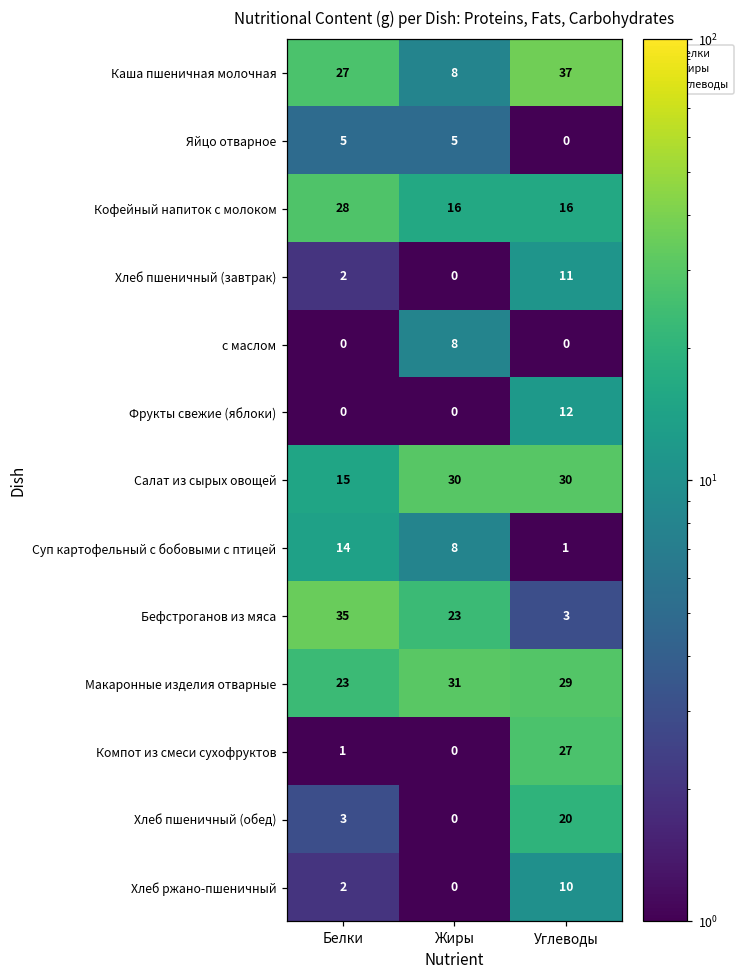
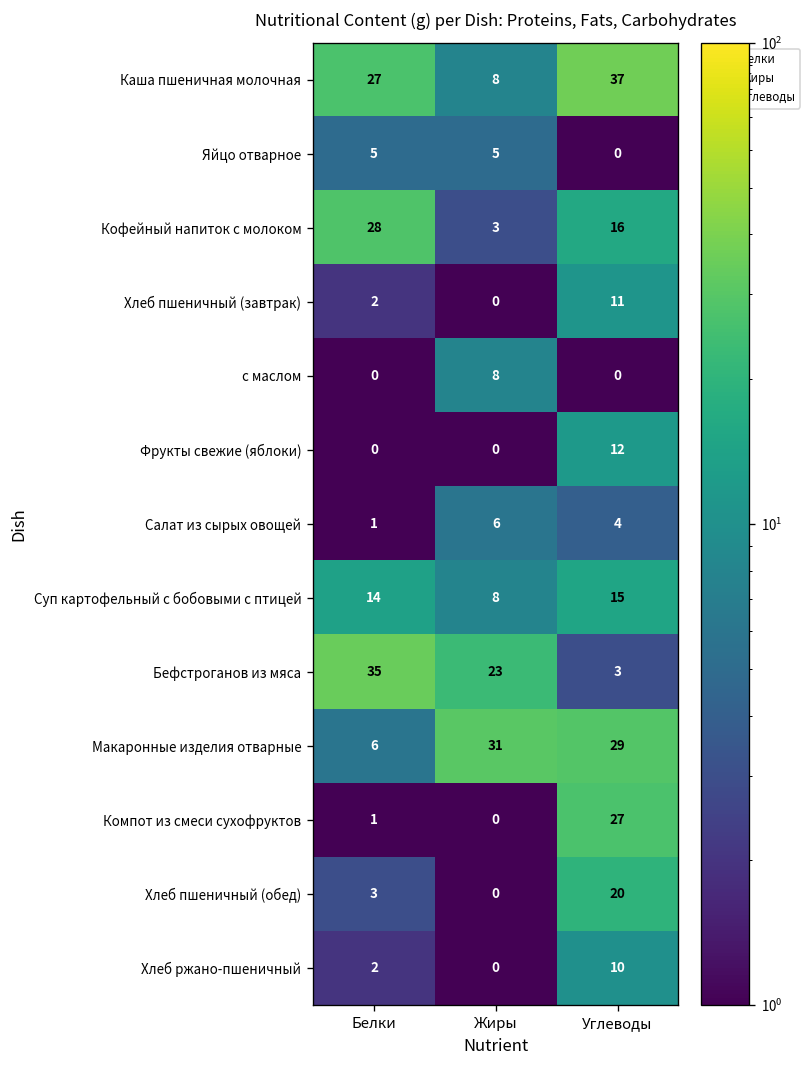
Кофейный напиток с молоком, Жиры: 16 -> 3
Салат из сырых овощей, Белки: 15 -> 1
Салат из сырых овощей, Жиры: 30 -> 6
Салат из сырых овощей, Углеводы: 30 -> 4
Суп картофельный с бобовыми с птицей, Углеводы: 1 -> 15
Макаронные изделия отварные, Белки: 23 -> 6
